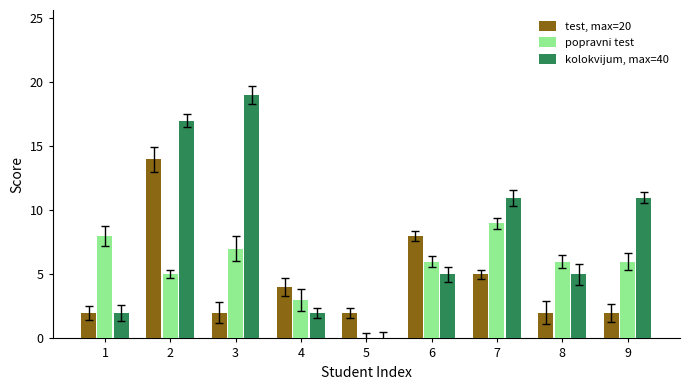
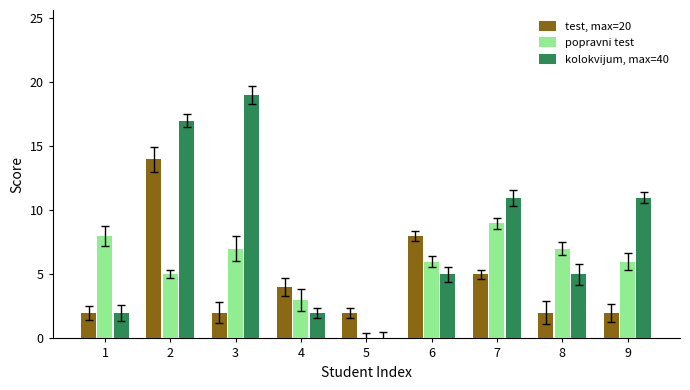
popravni test, 8: 6 -> 7
